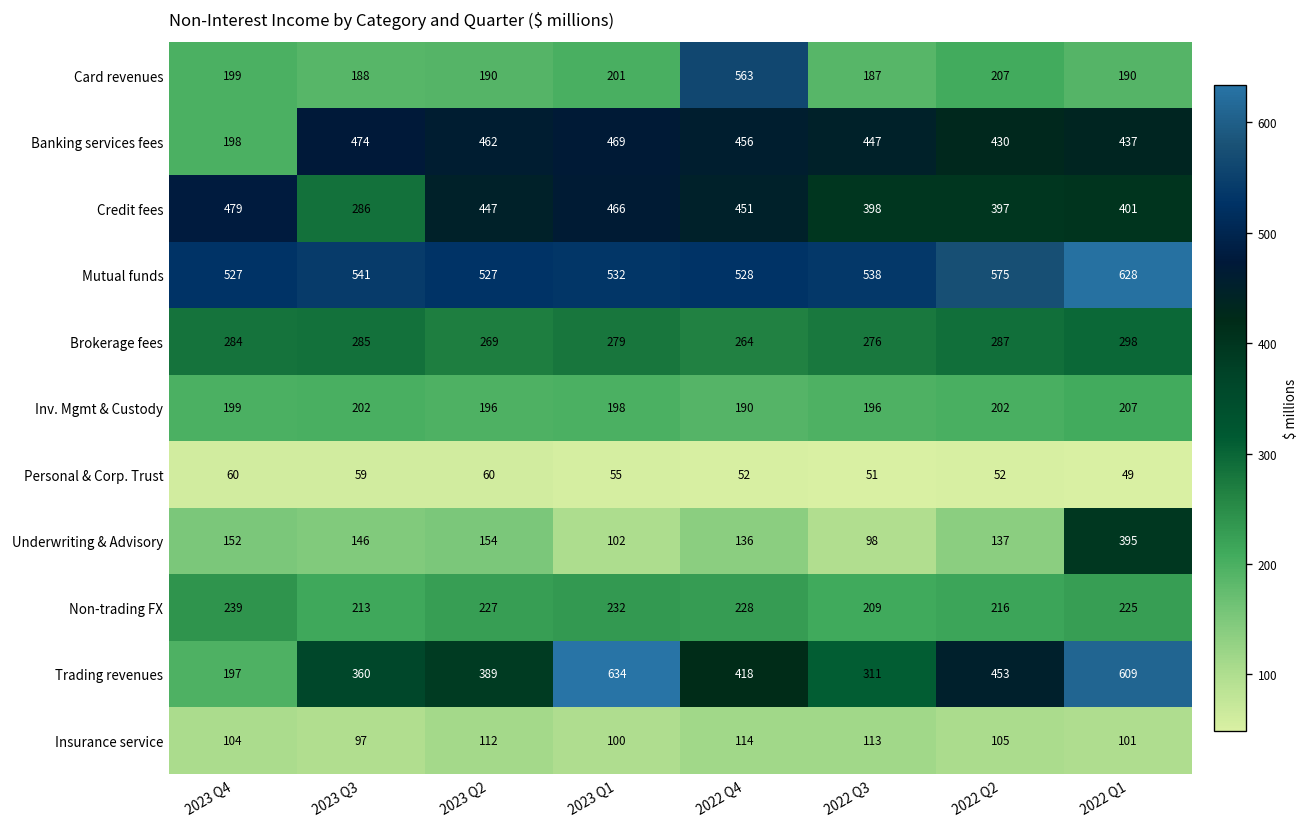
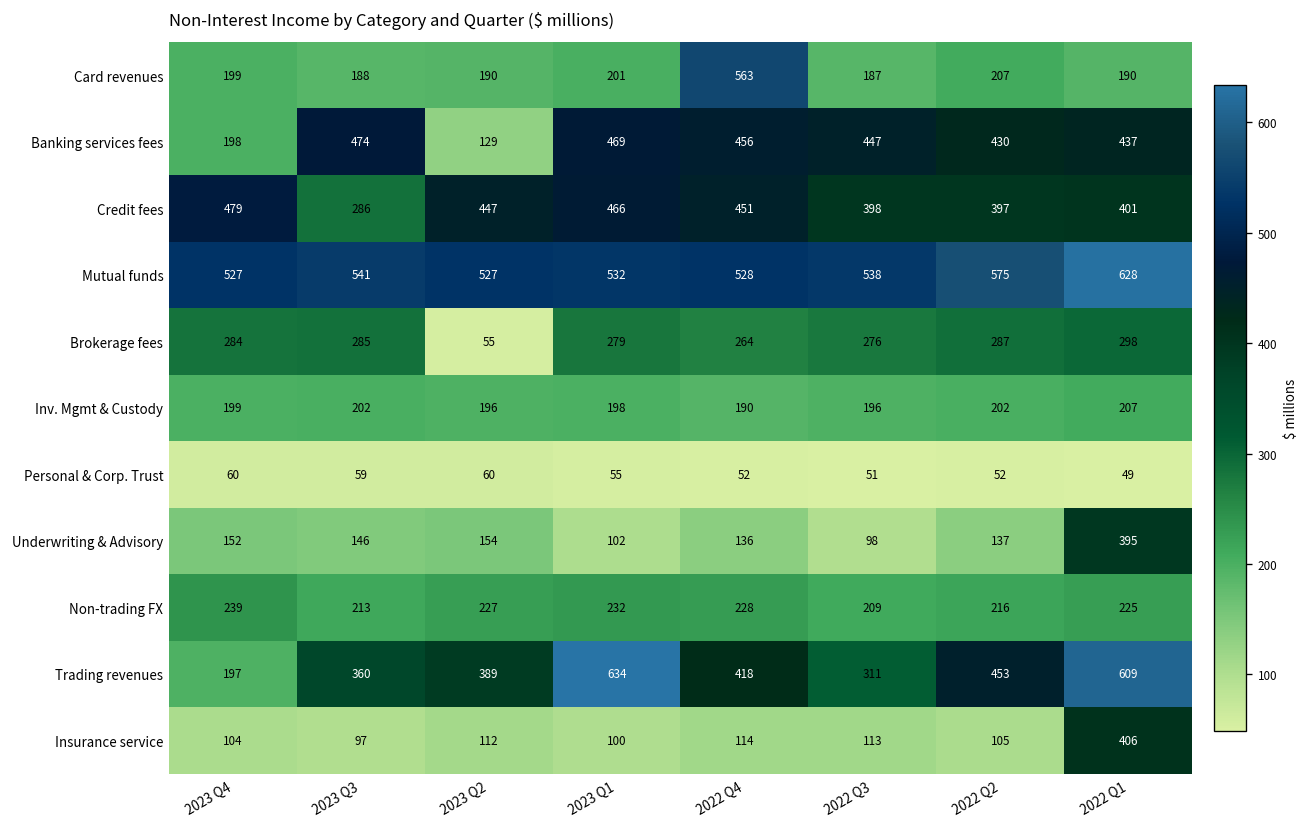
Banking services fees, 2023 Q2: 462 -> 129
Brokerage fees, 2023 Q2: 269 -> 55
Insurance service, 2022 Q1: 101 -> 406
